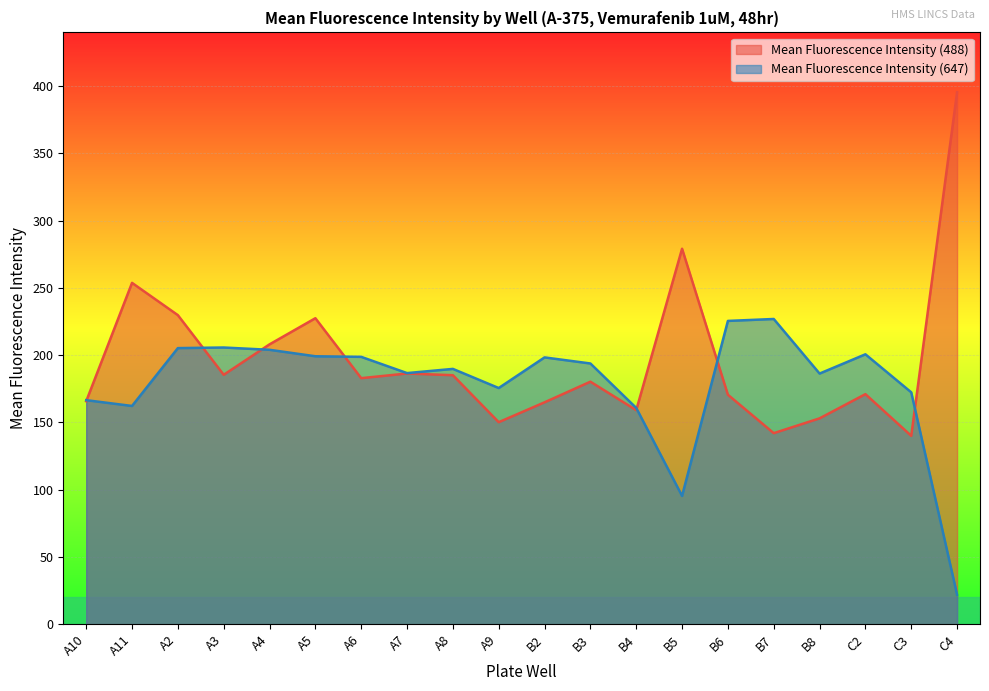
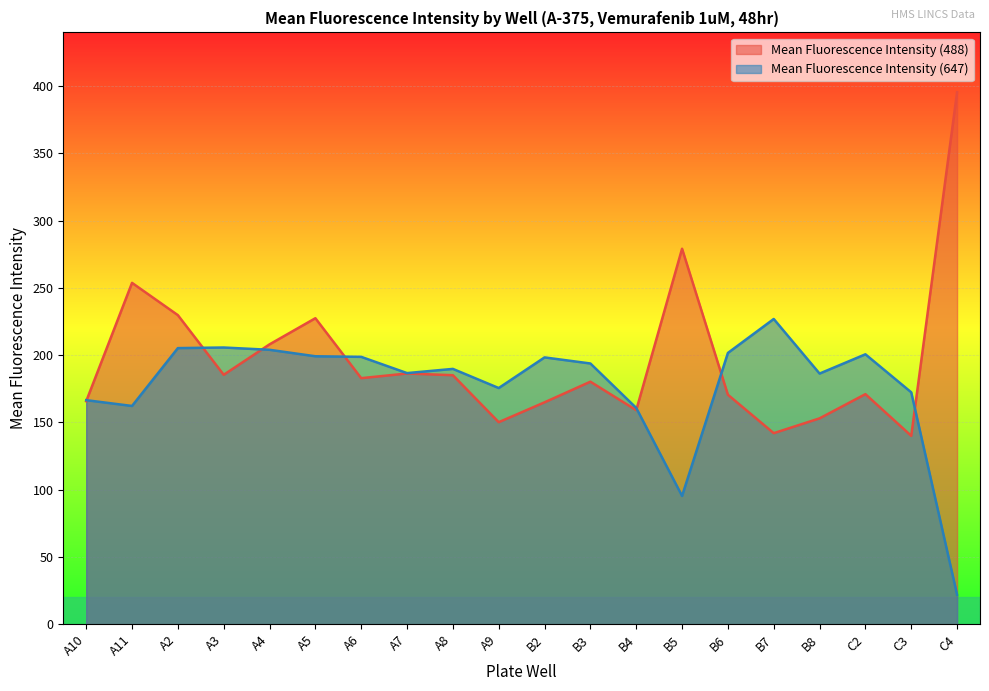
Mean Fluorescence Intensity (647), B6: 226 -> 202
